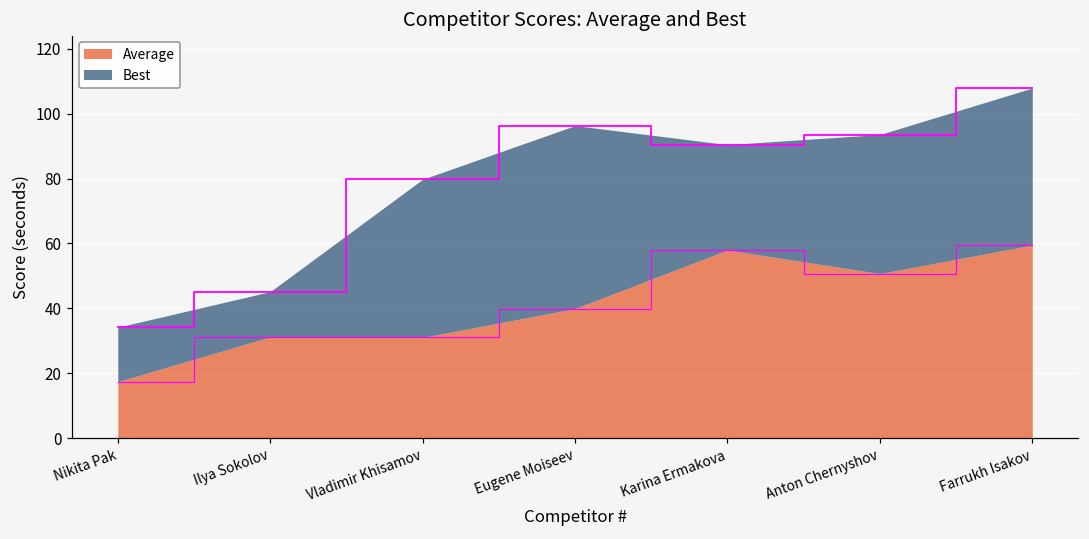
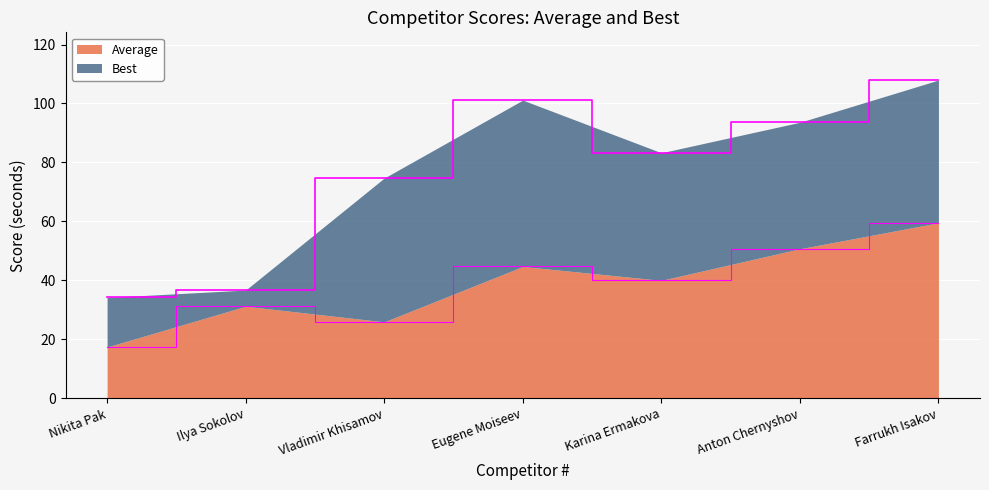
Best, Ilya Sokolov: 14 -> 5
Average, Vladimir Khisamov: 31 -> 26
Average, Eugene Moiseev: 40 -> 45
Average, Karina Ermakova: 58 -> 40
Best, Karina Ermakova: 33 -> 43
